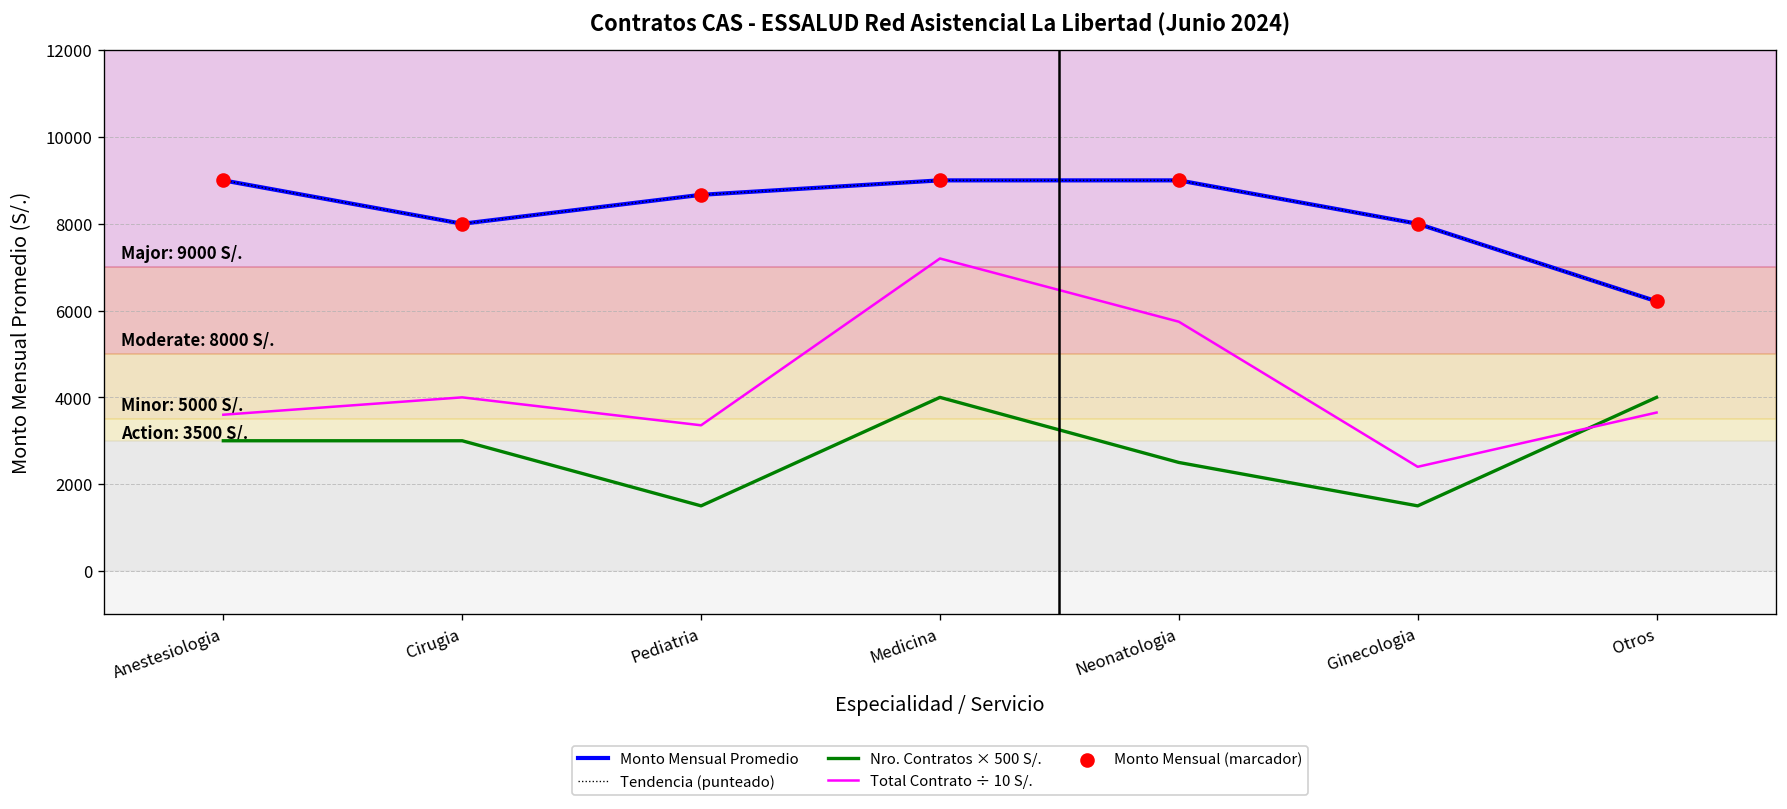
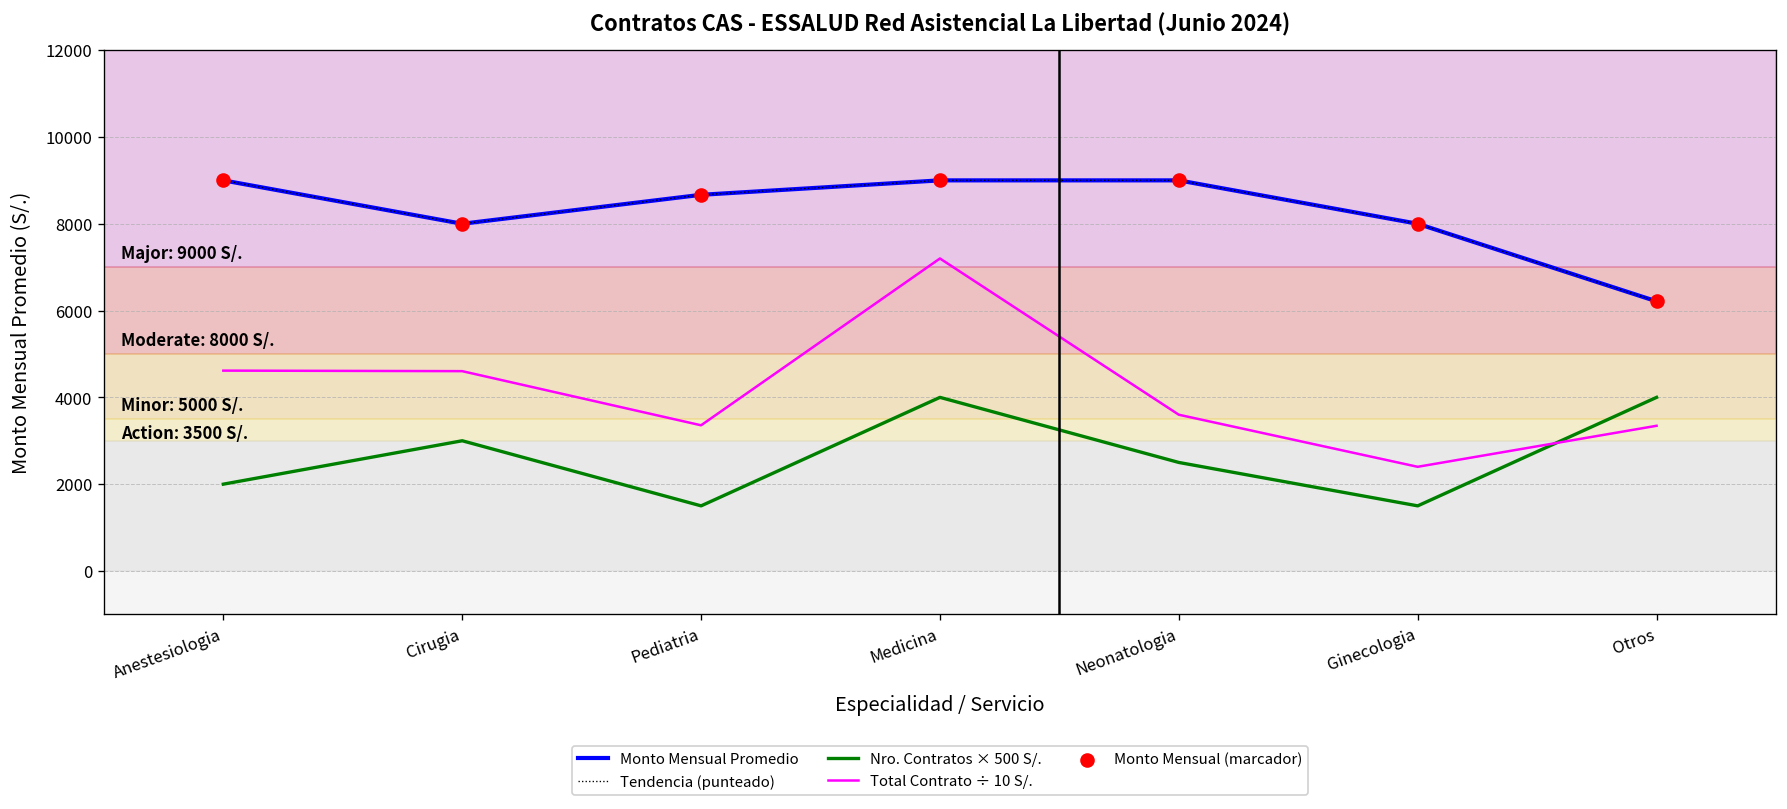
Nro. Contratos × 500 S/., Anestesiologia: 3000 -> 2000
Total Contrato ÷ 10 S/., Anestesiologia: 3600 -> 4600
Total Contrato ÷ 10 S/., Cirugia: 4000 -> 4600
Total Contrato ÷ 10 S/., Neonatologia: 5700 -> 3600
Total Contrato ÷ 10 S/., Otros: 3700 -> 3300
